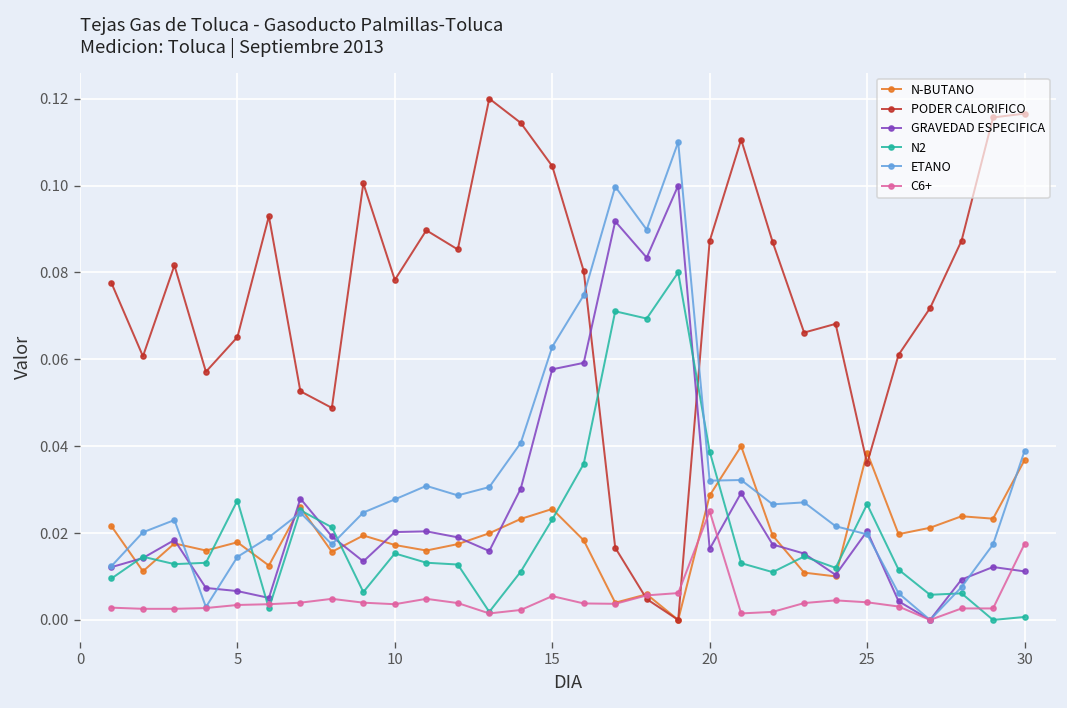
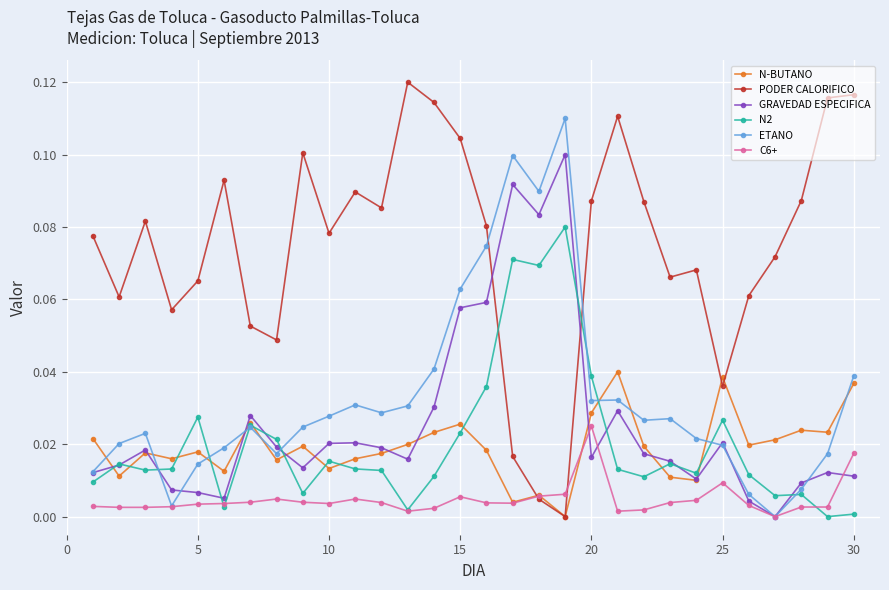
N-BUTANO, 10: 0.017 -> 0.013
C6+, 25: 0.004 -> 0.009
